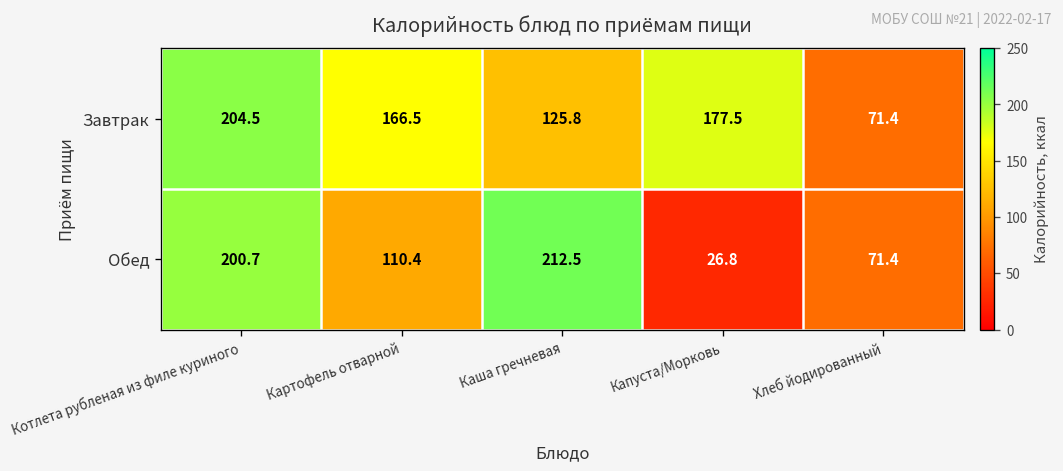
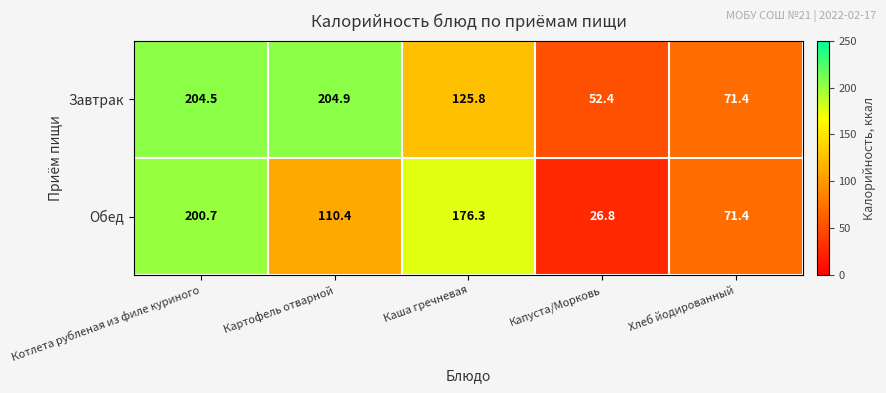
Завтрак, Картофель отварной: 166.5 -> 204.9
Завтрак, Капуста/Морковь: 177.5 -> 52.4
Обед, Каша гречневая: 212.5 -> 176.3
